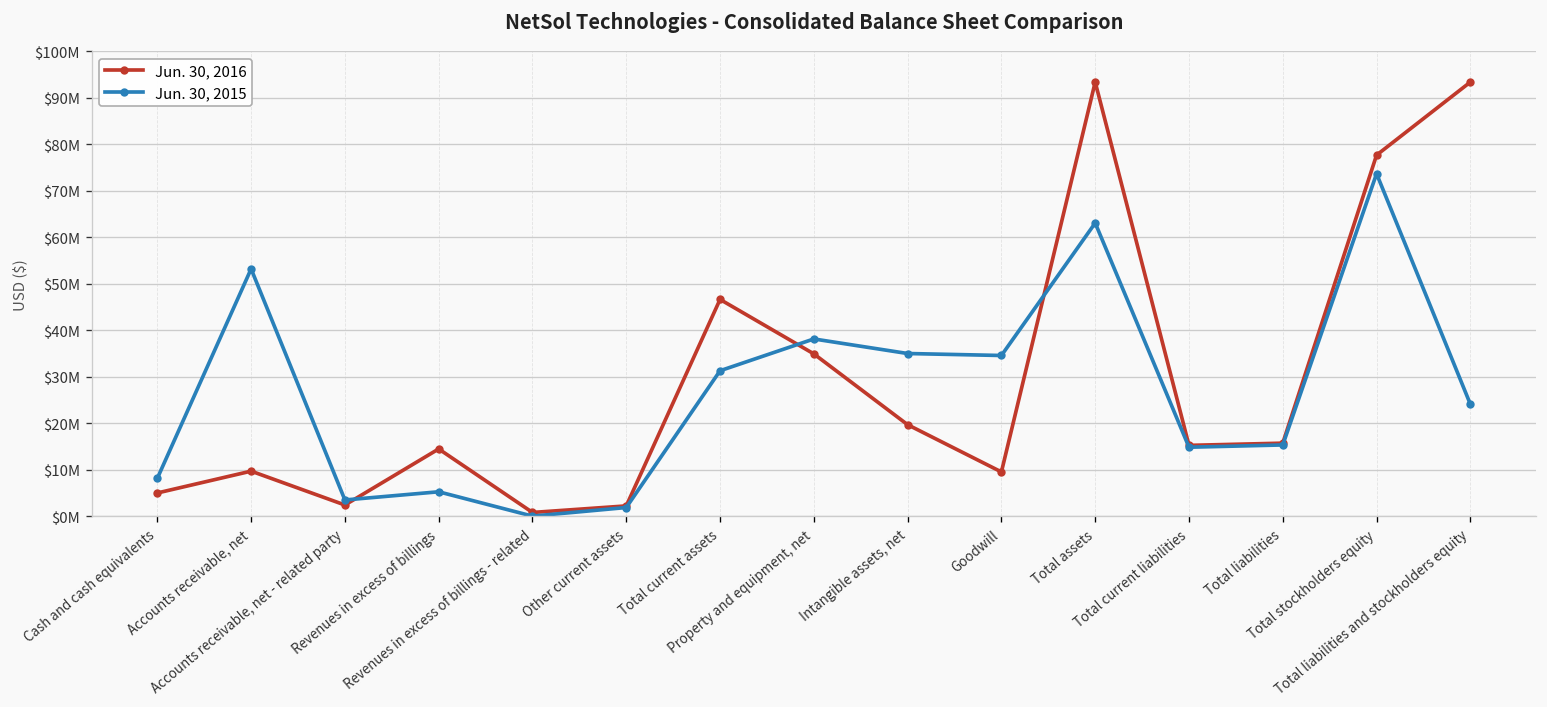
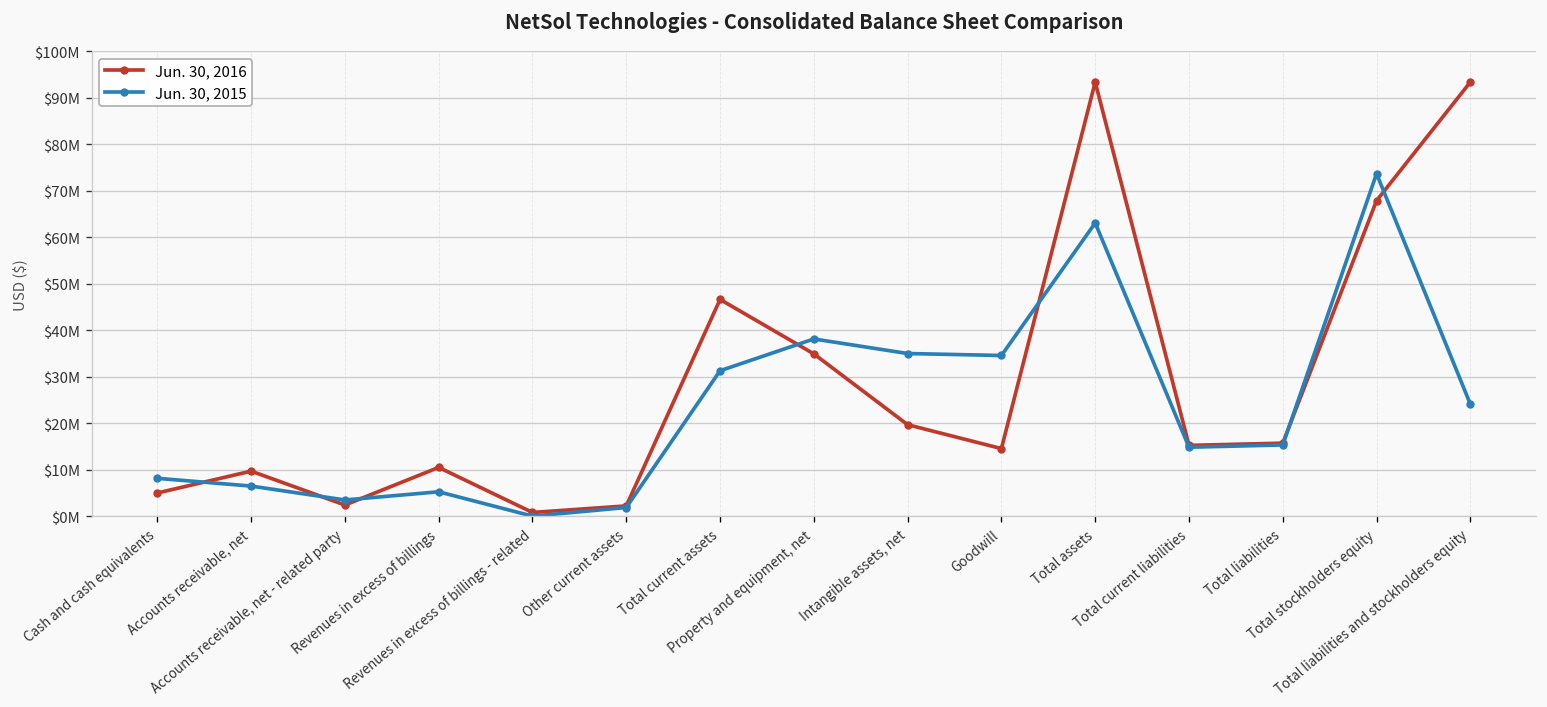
Jun. 30, 2015, Accounts receivable, net: $53000000 -> $6000000
Jun. 30, 2016, Revenues in excess of billings: $14000000 -> $10000000
Jun. 30, 2016, Goodwill: $10000000 -> $15000000
Jun. 30, 2016, Total stockholders equity: $78000000 -> $68000000
